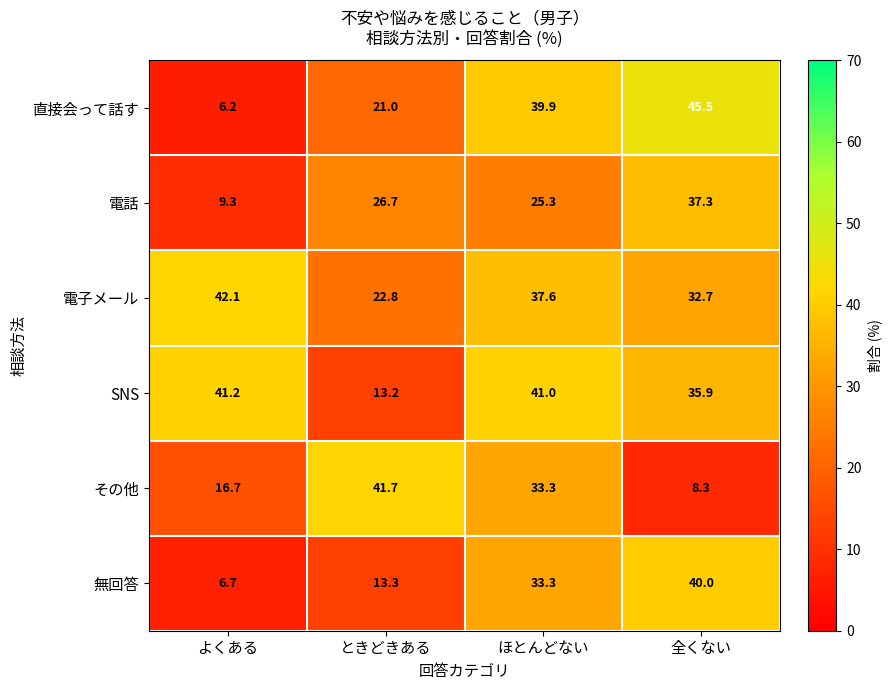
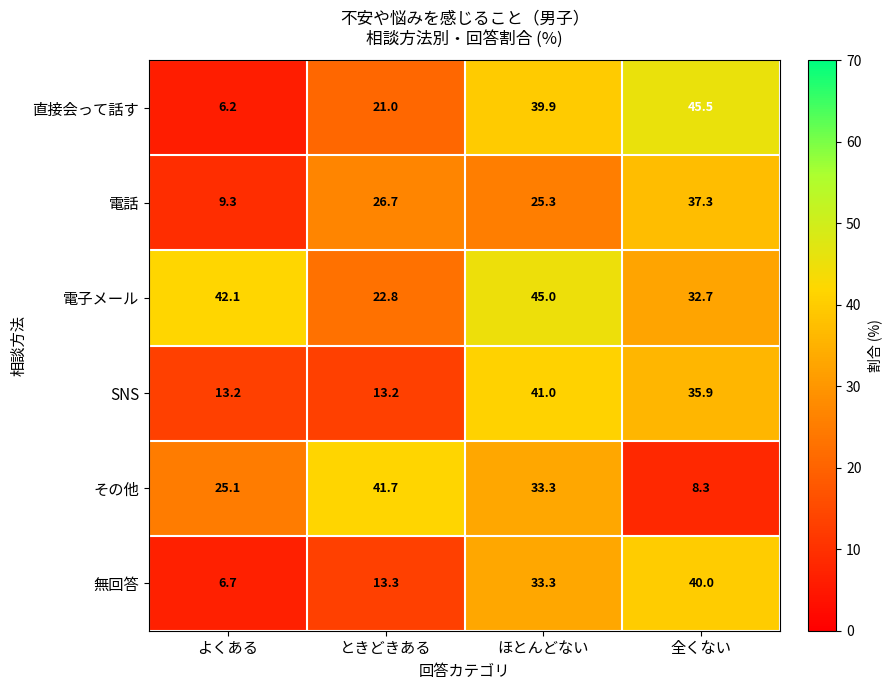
電子メール, ほとんどない: 37.6 -> 45.0
SNS, よくある: 41.2 -> 13.2
その他, よくある: 16.7 -> 25.1
